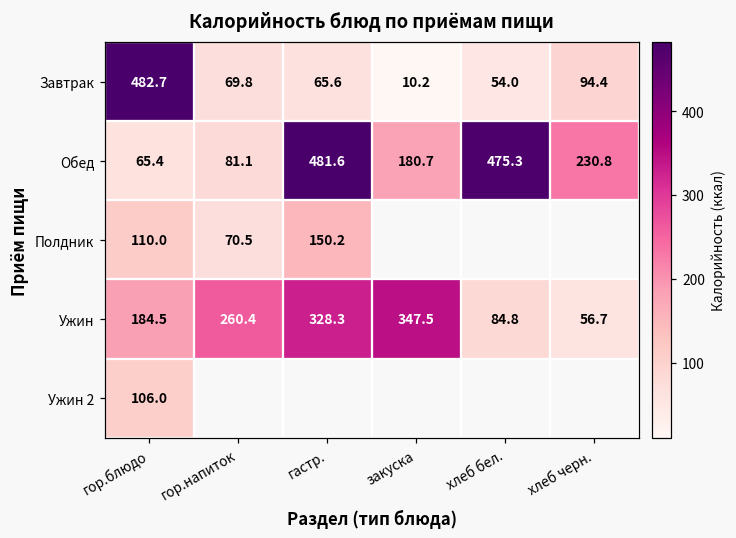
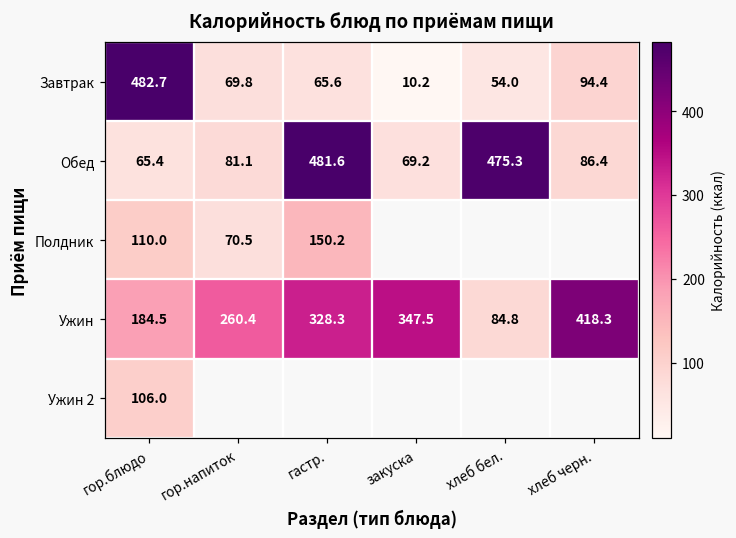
Обед, закуска: 180.7 -> 69.2
Обед, хлеб черн.: 230.8 -> 86.4
Ужин, хлеб черн.: 56.7 -> 418.3
